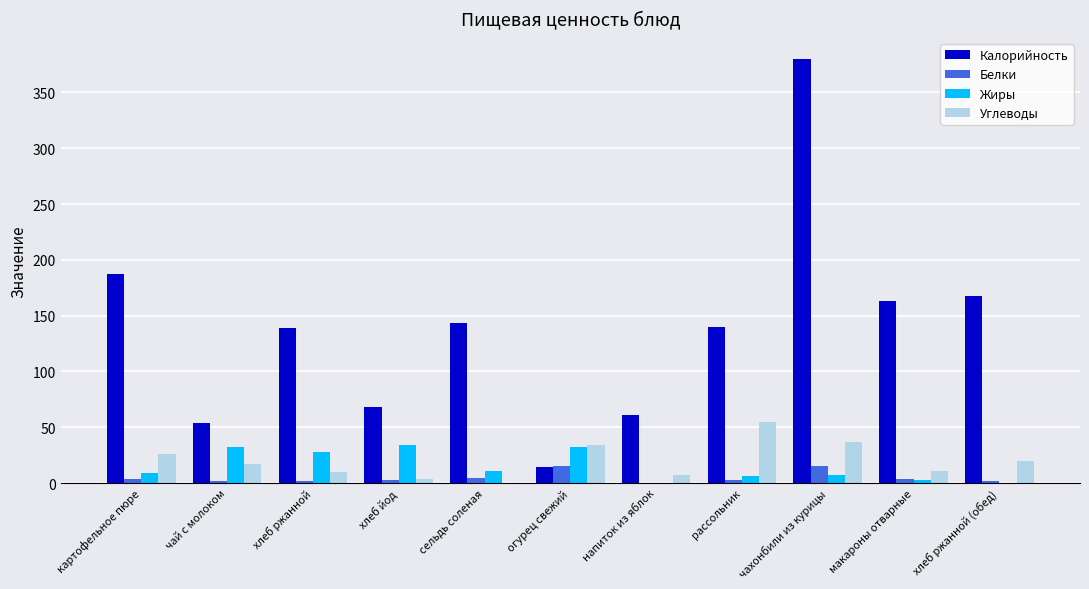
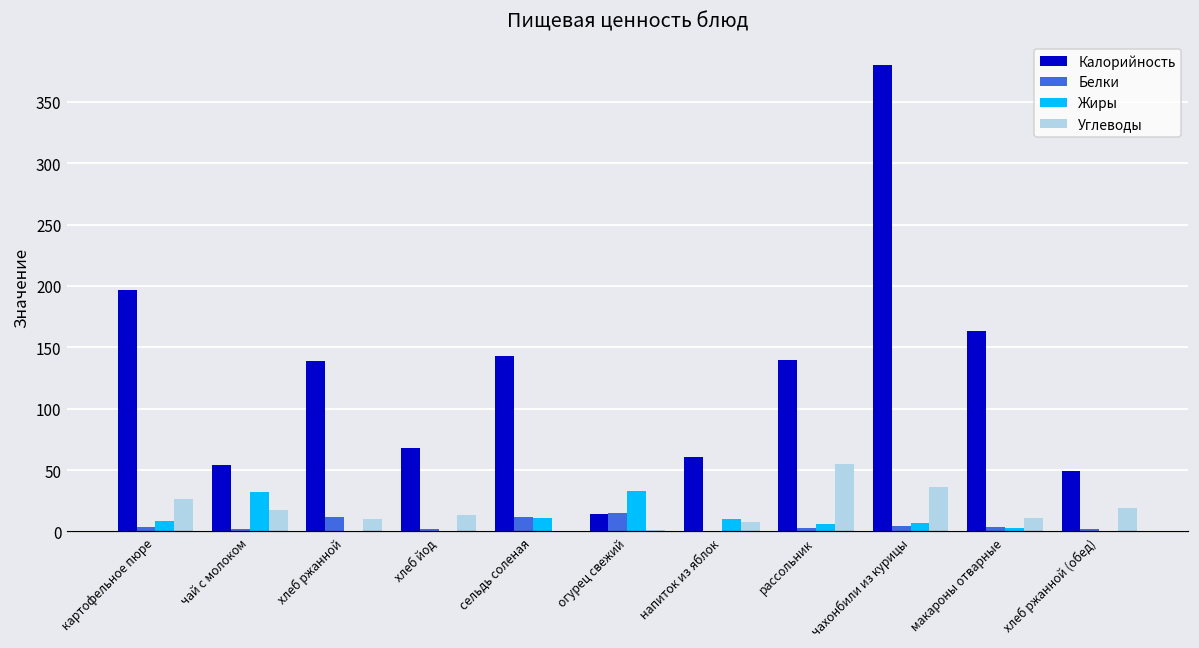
Калорийность, картофельное пюре: 187 -> 197
Белки, хлеб ржанной: 2 -> 12
Жиры, хлеб ржанной: 28 -> 0
Жиры, хлеб йод: 34 -> 0
Углеводы, хлеб йод: 4 -> 13
Белки, сельдь соленая: 4 -> 12
Углеводы, огурец свежий: 34 -> 1
Жиры, напиток из яблок: 0 -> 10
Белки, чахонбили из курицы: 16 -> 4
Калорийность, хлеб ржанной (обед): 168 -> 50
